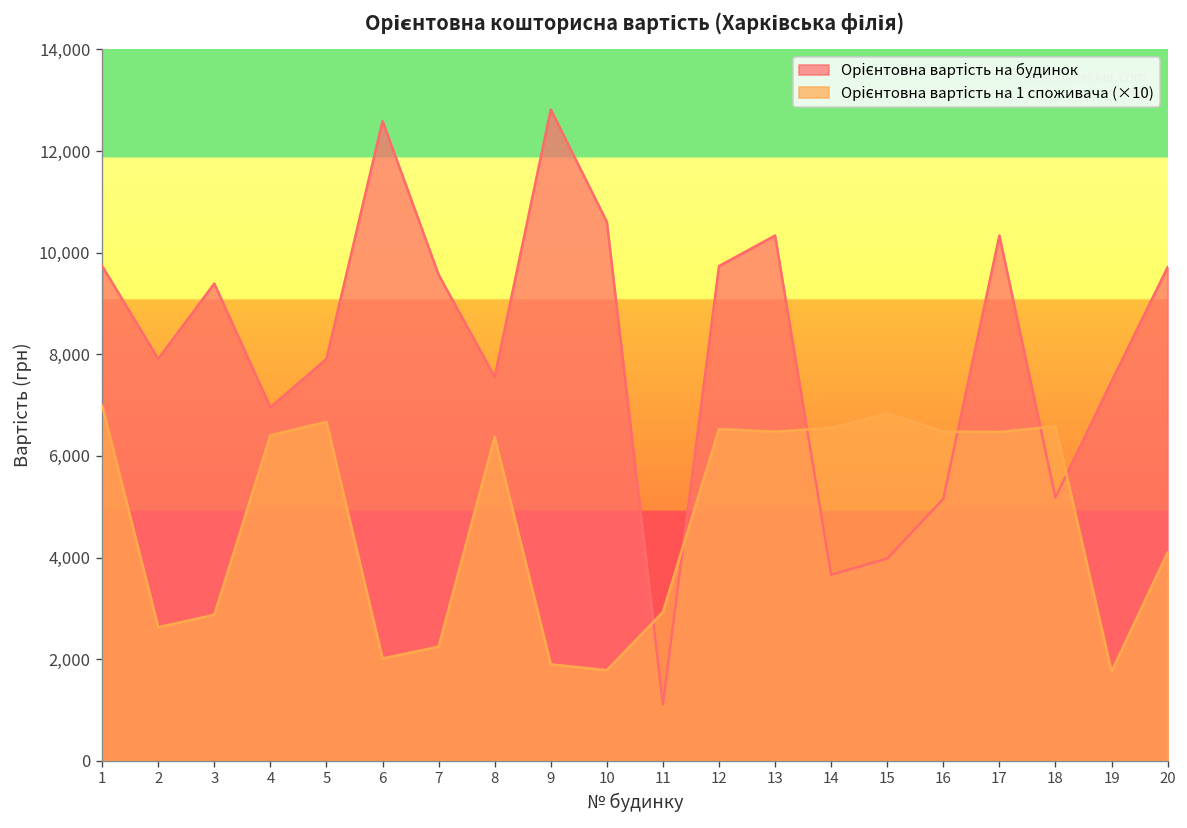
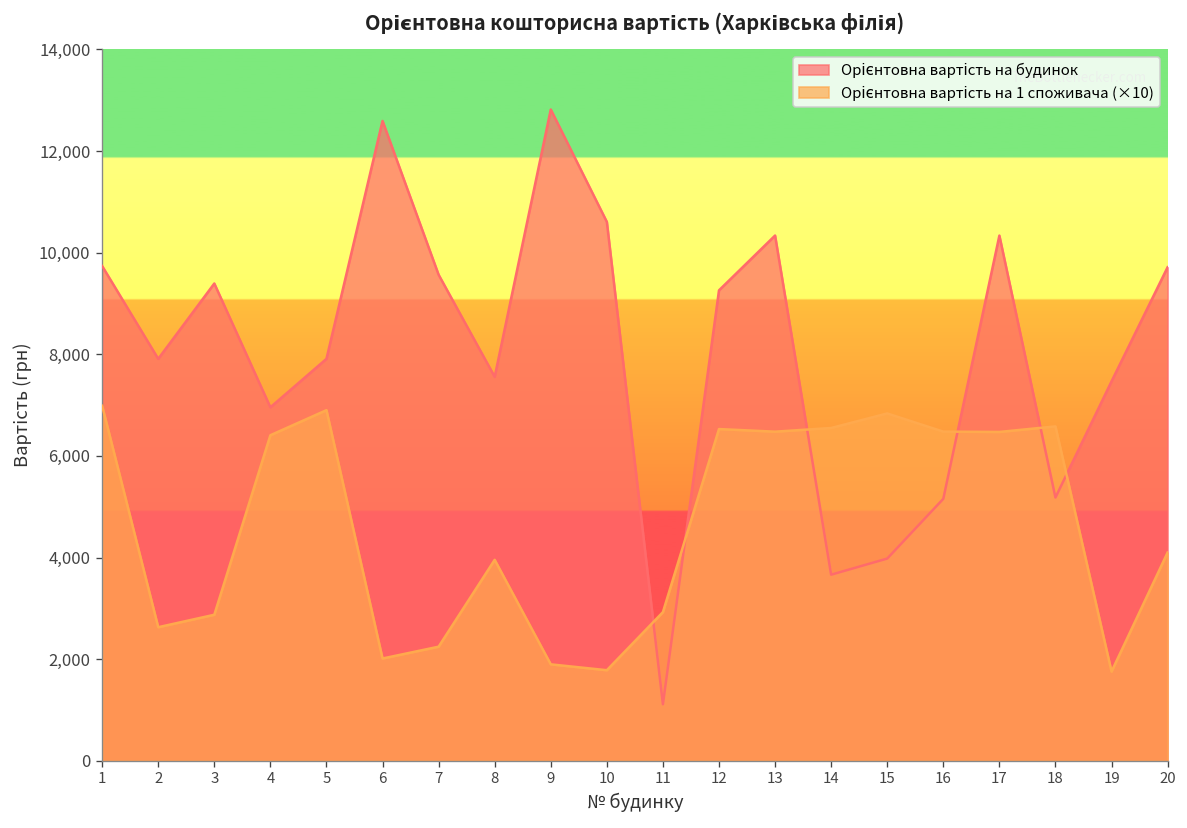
Орієнтовна вартість на 1 споживача (×10), 5: 6,700 -> 6,900
Орієнтовна вартість на 1 споживача (×10), 8: 6,400 -> 4,000
Орієнтовна вартість на будинок, 12: 9,700 -> 9,300
